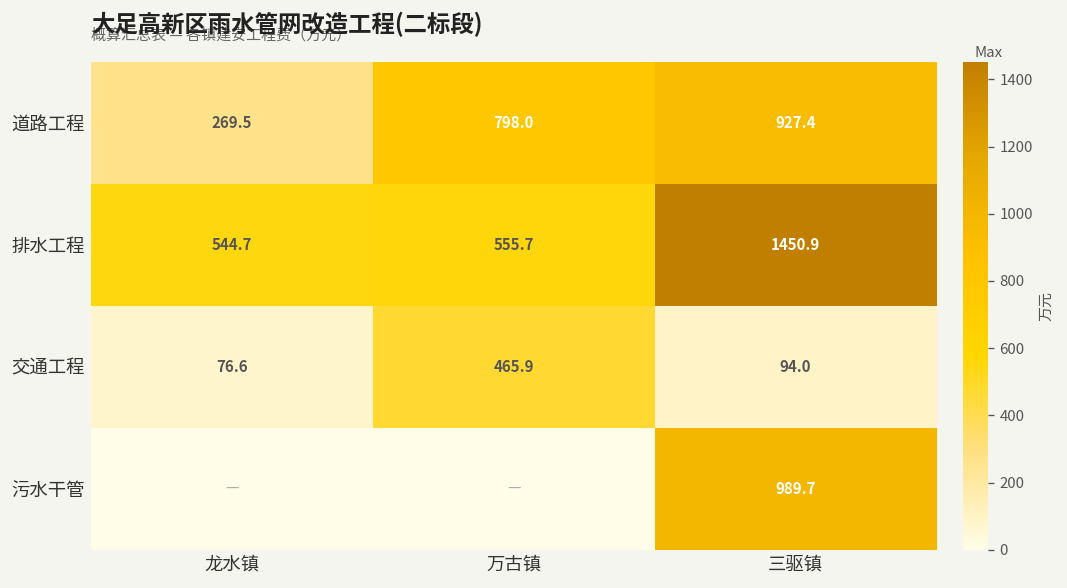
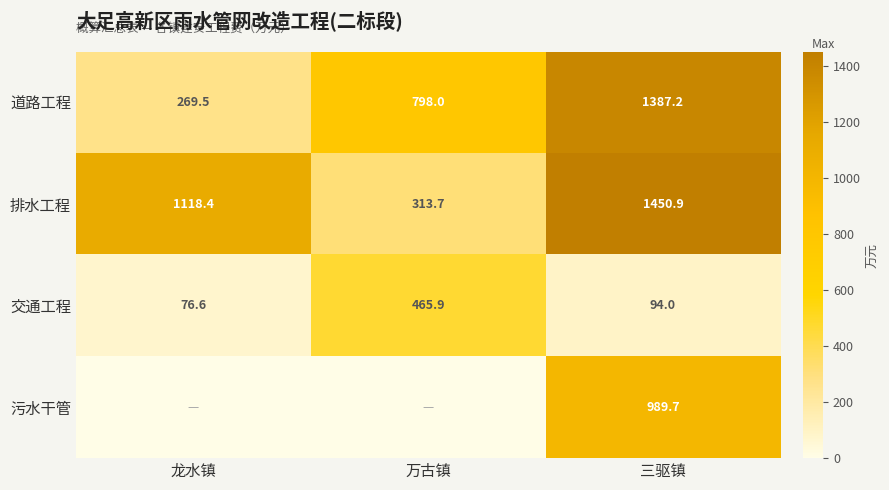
道路工程, 三驱镇: 927.4 -> 1387.2
排水工程, 龙水镇: 544.7 -> 1118.4
排水工程, 万古镇: 555.7 -> 313.7
